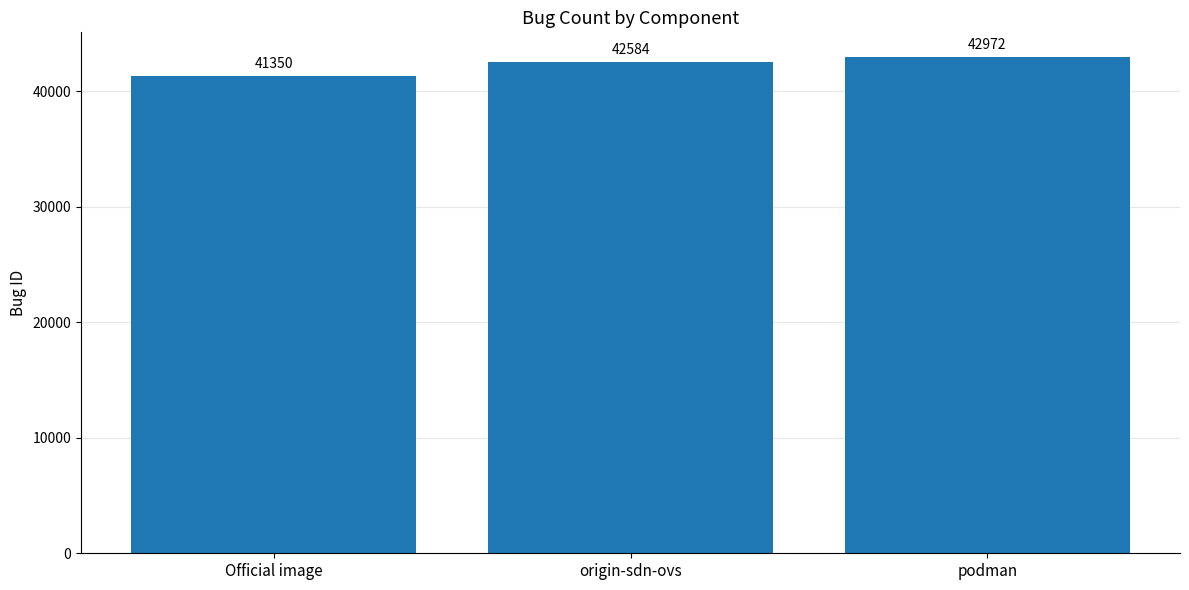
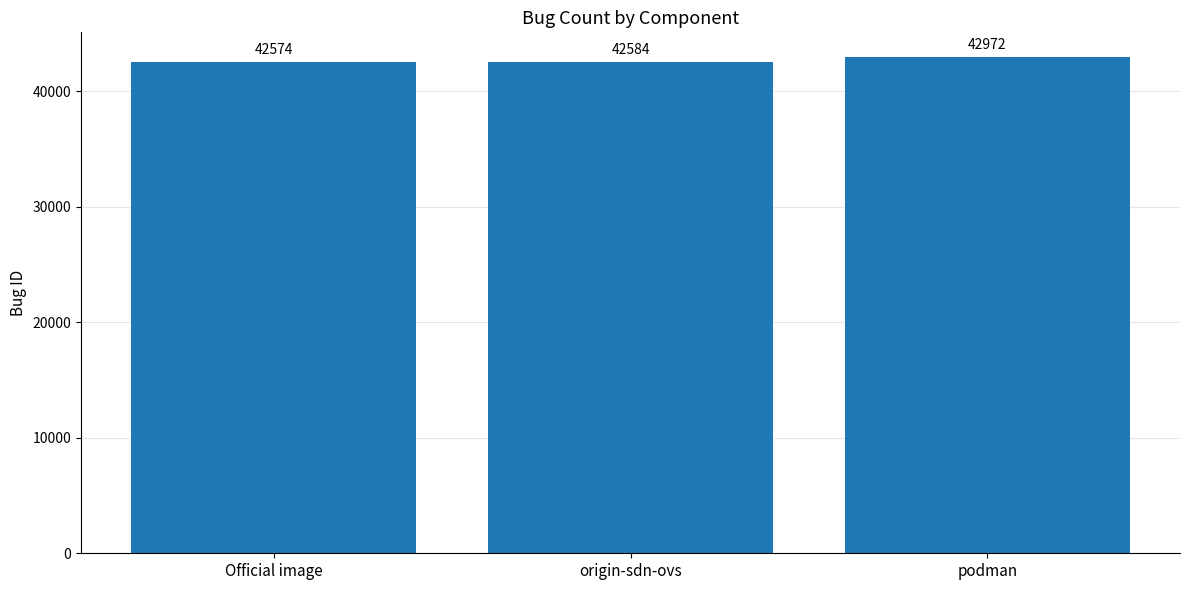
Official image: 41350 -> 42574
